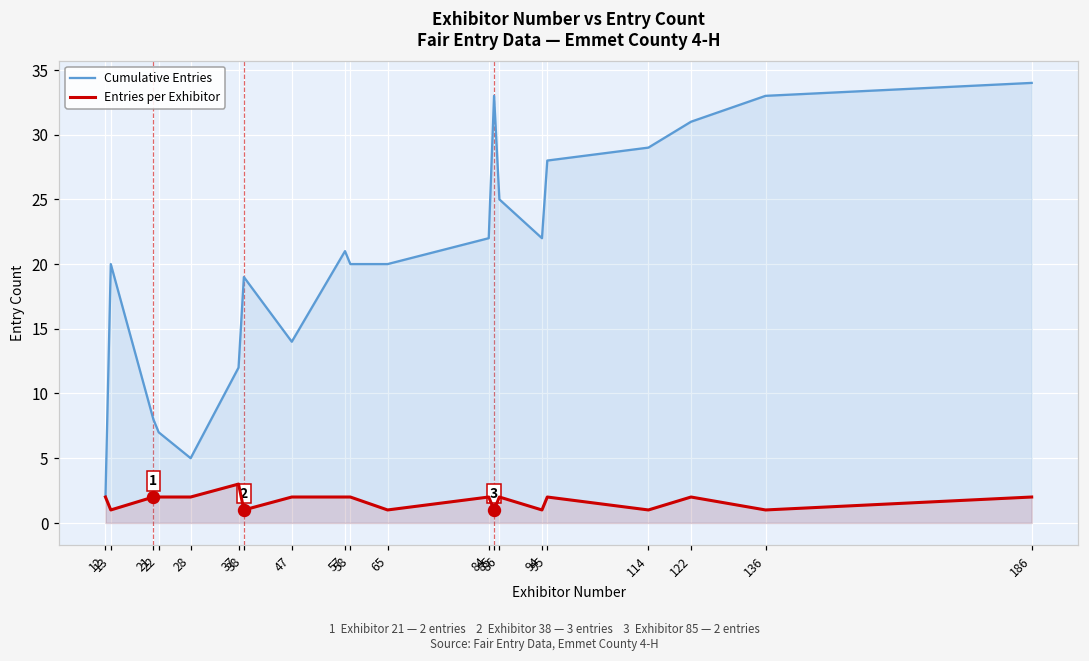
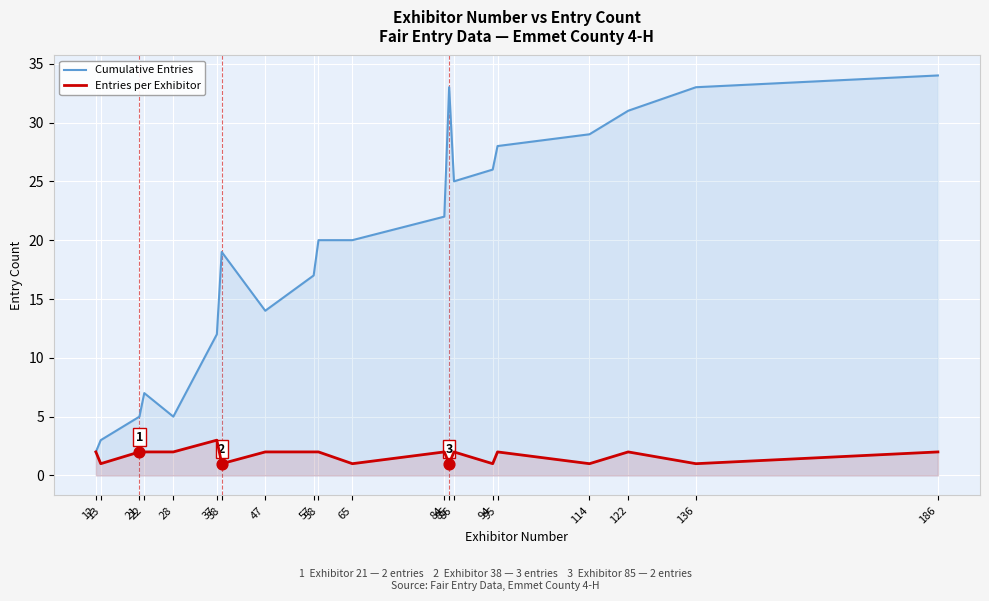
Cumulative Entries, 13: 20 -> 3
Cumulative Entries, 21: 8 -> 5
Cumulative Entries, 57: 21 -> 17
Cumulative Entries, 94: 22 -> 26
